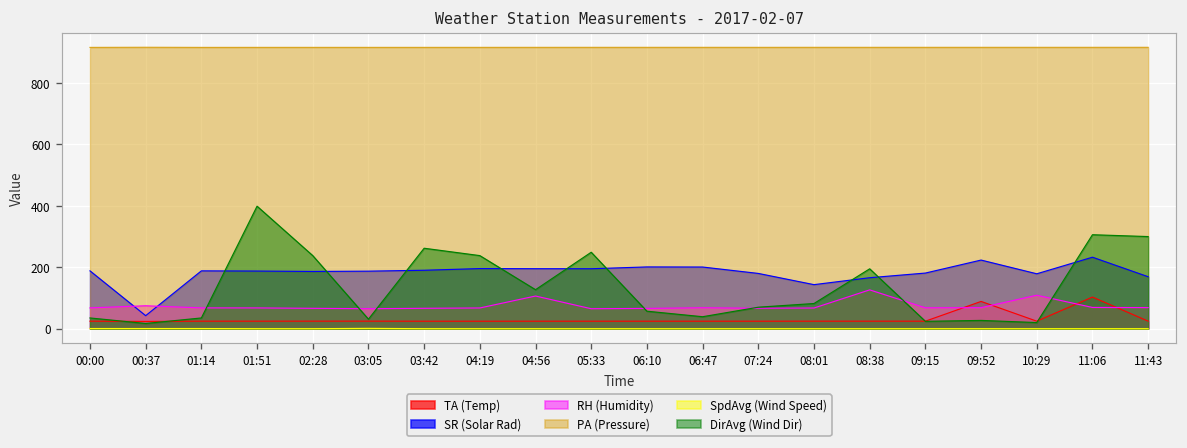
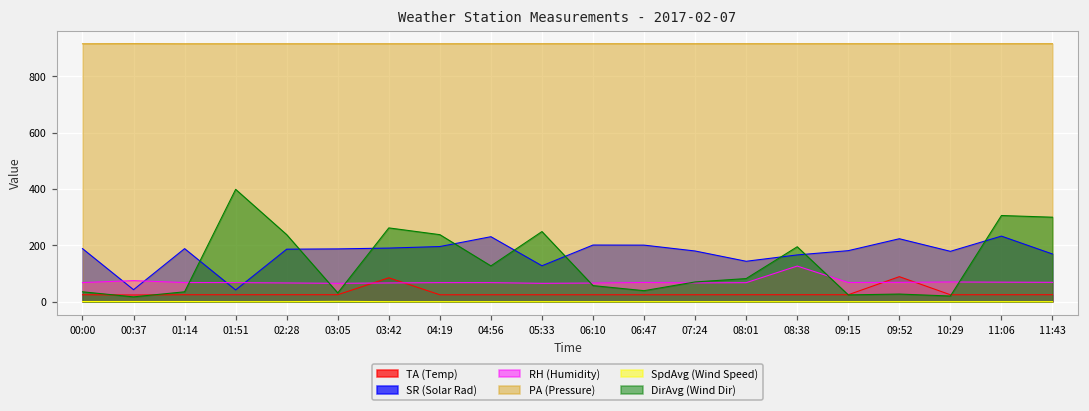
SR (Solar Rad), 01:51: 190 -> 40
TA (Temp), 03:42: 20 -> 80
SR (Solar Rad), 04:56: 200 -> 230
RH (Humidity), 04:56: 110 -> 70
SR (Solar Rad), 05:33: 200 -> 130
RH (Humidity), 10:29: 110 -> 70
TA (Temp), 11:06: 100 -> 20
